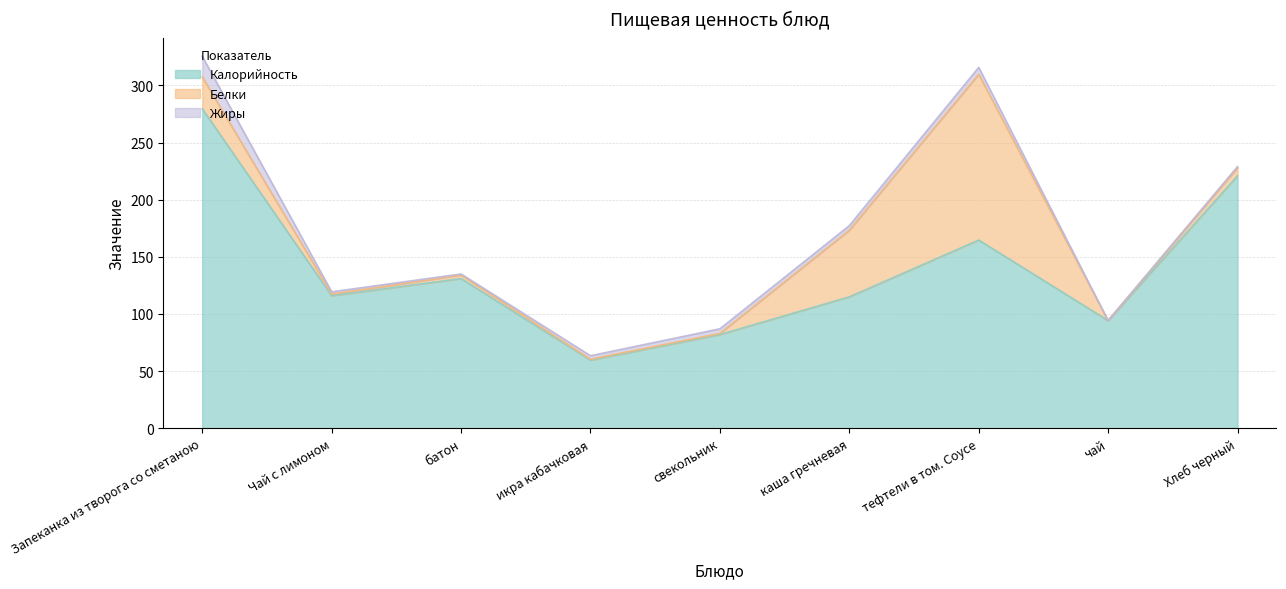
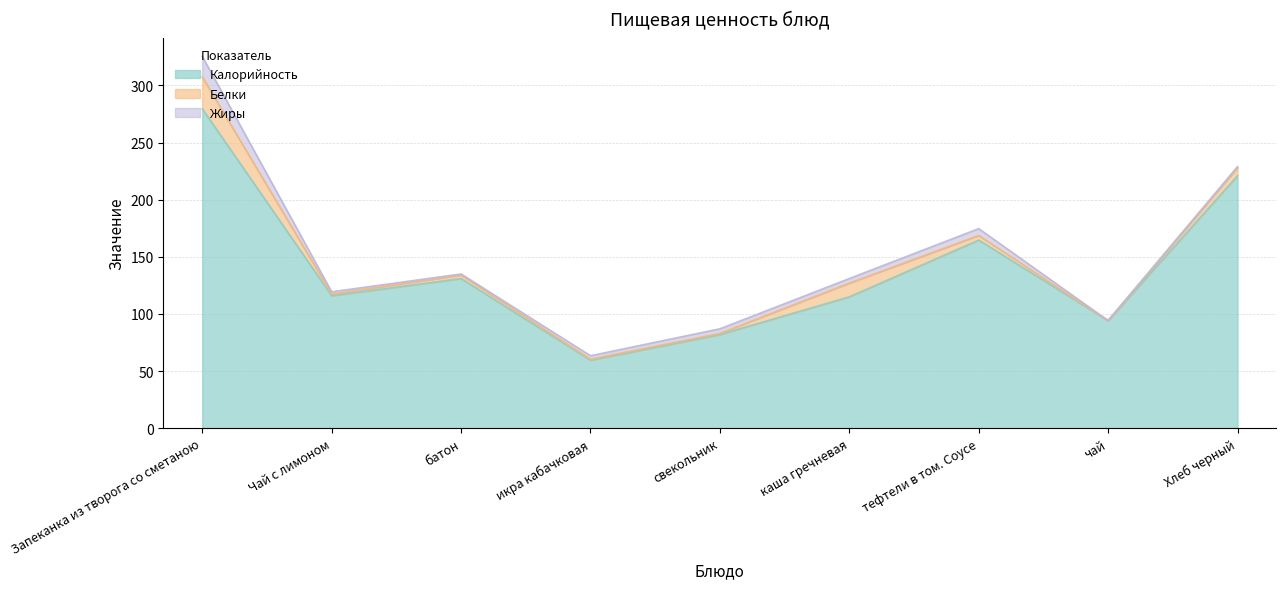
Белки, каша гречневая: 58 -> 12
Белки, тефтели в том. Соусе: 145 -> 4
